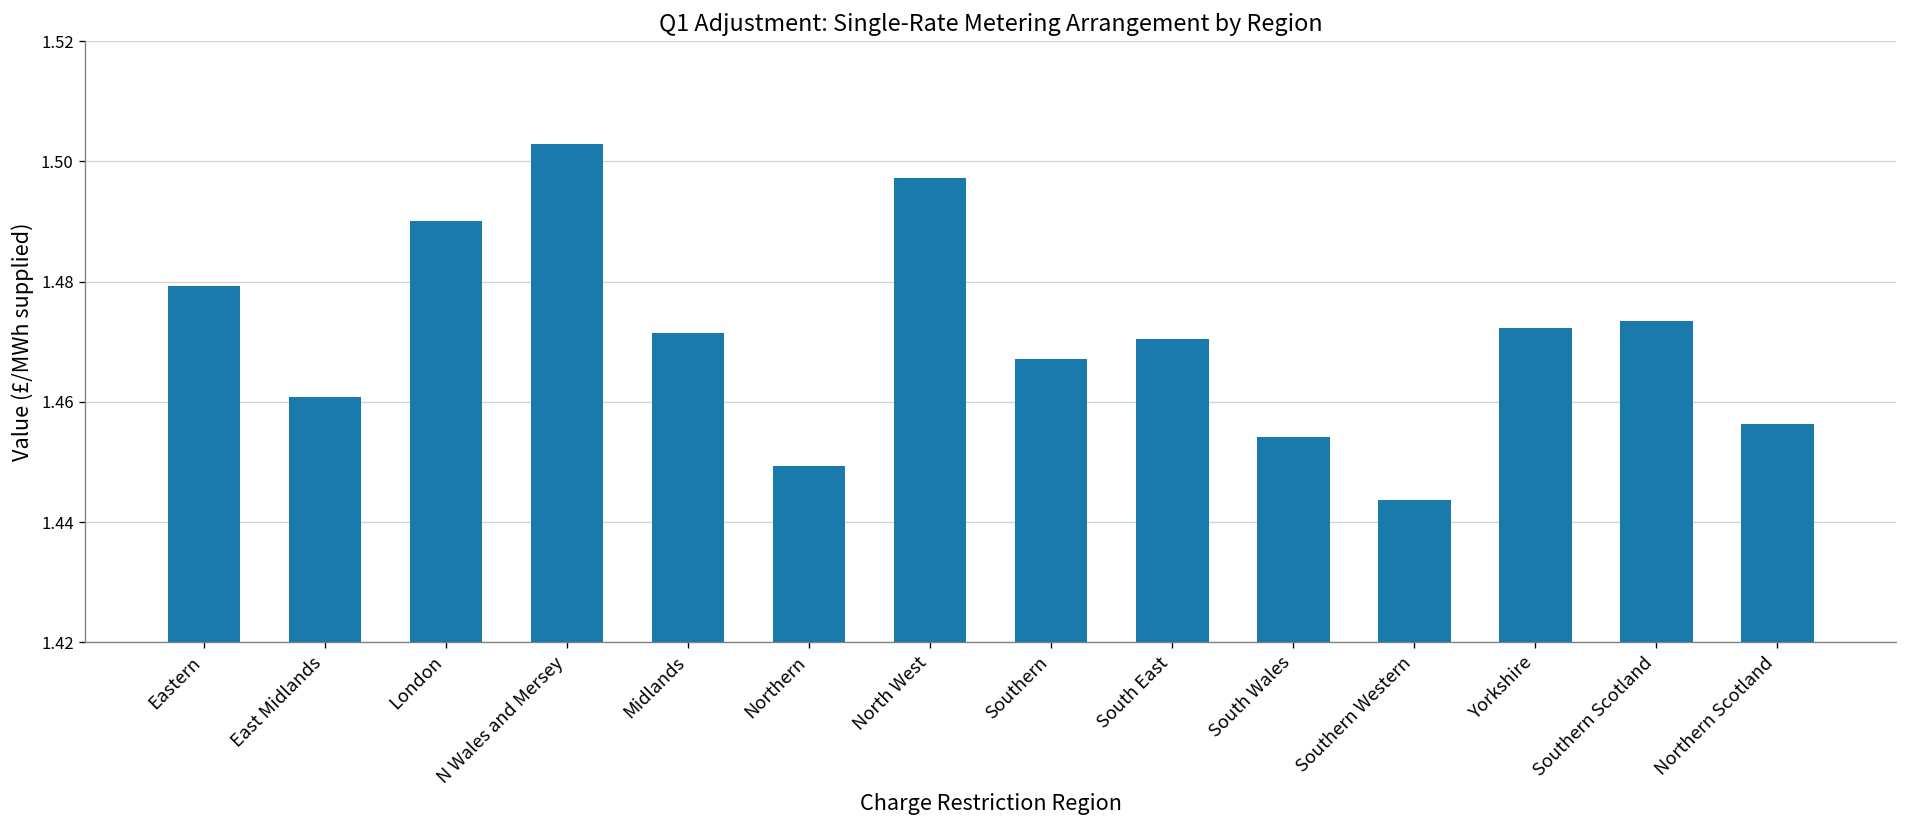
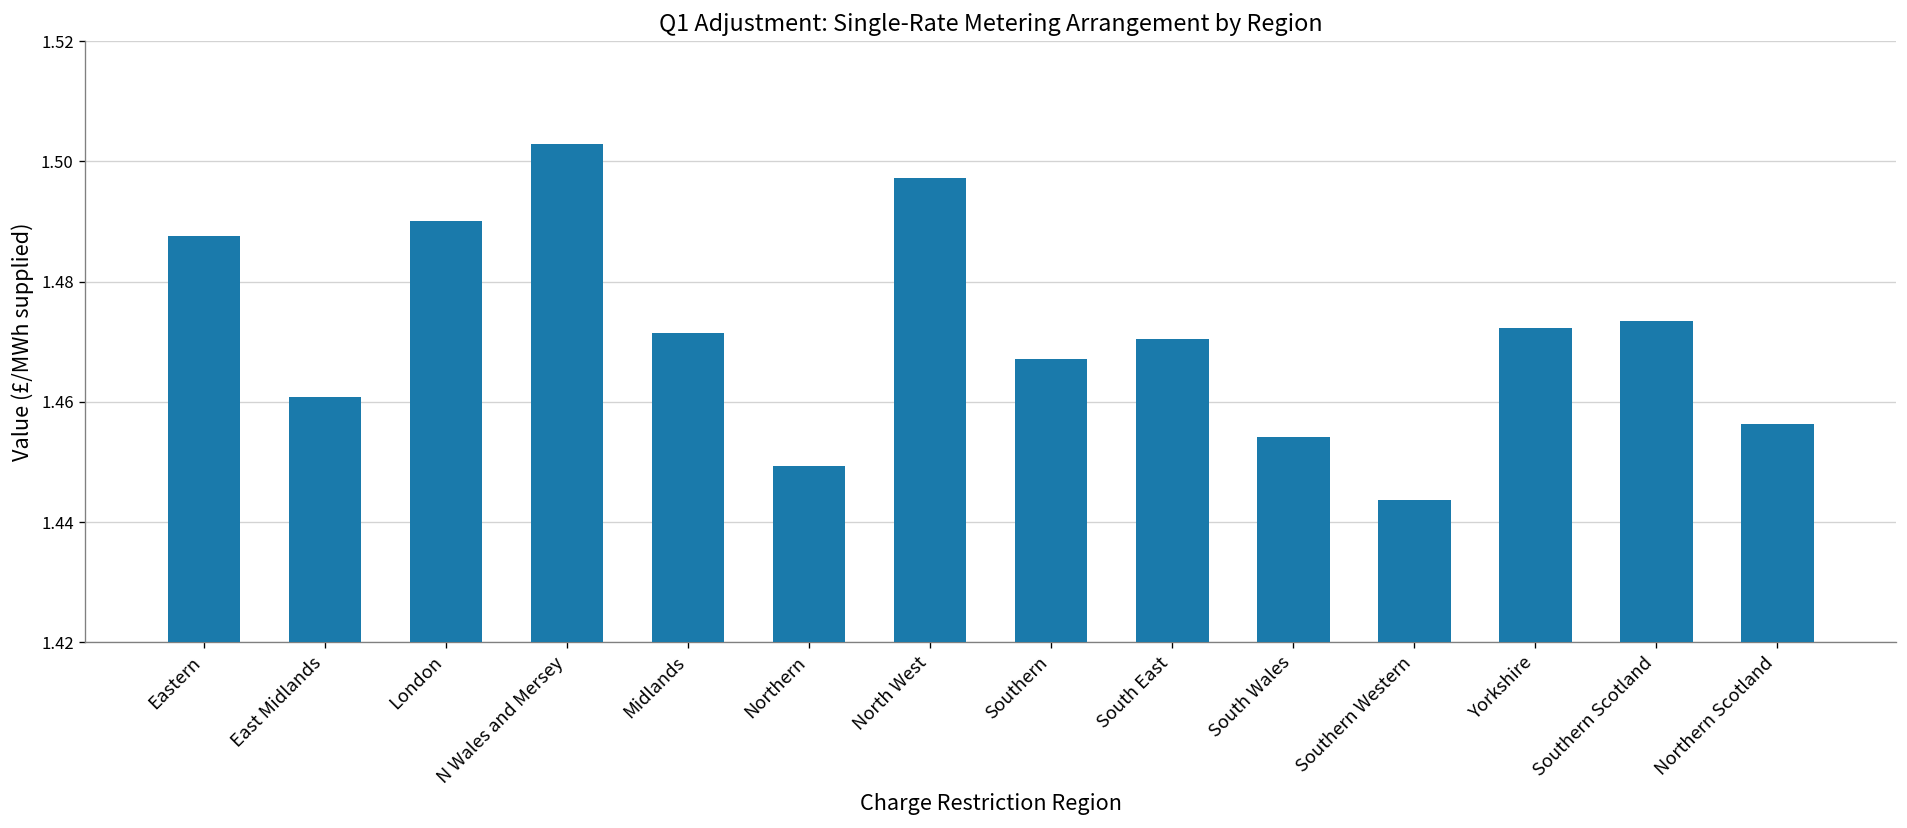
Eastern: 1.479 -> 1.488
